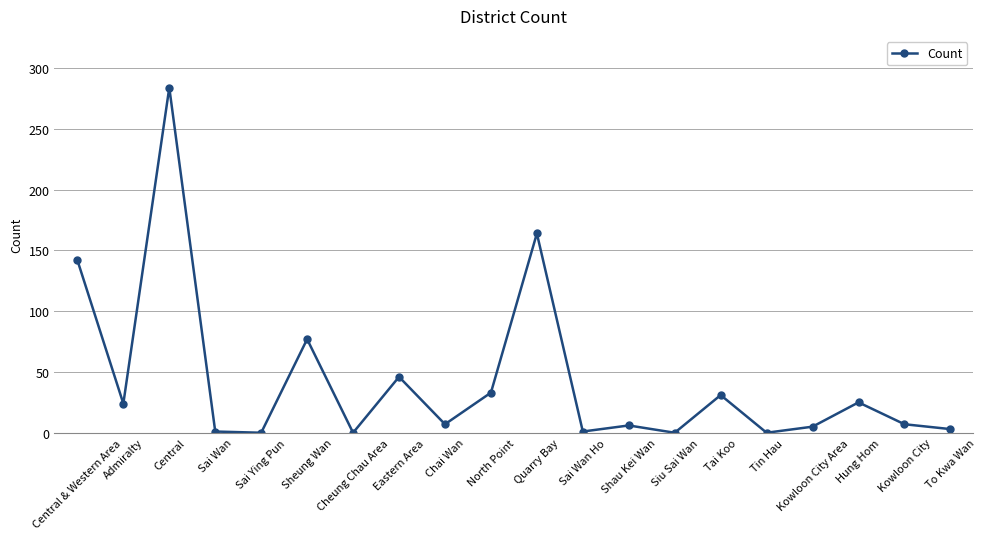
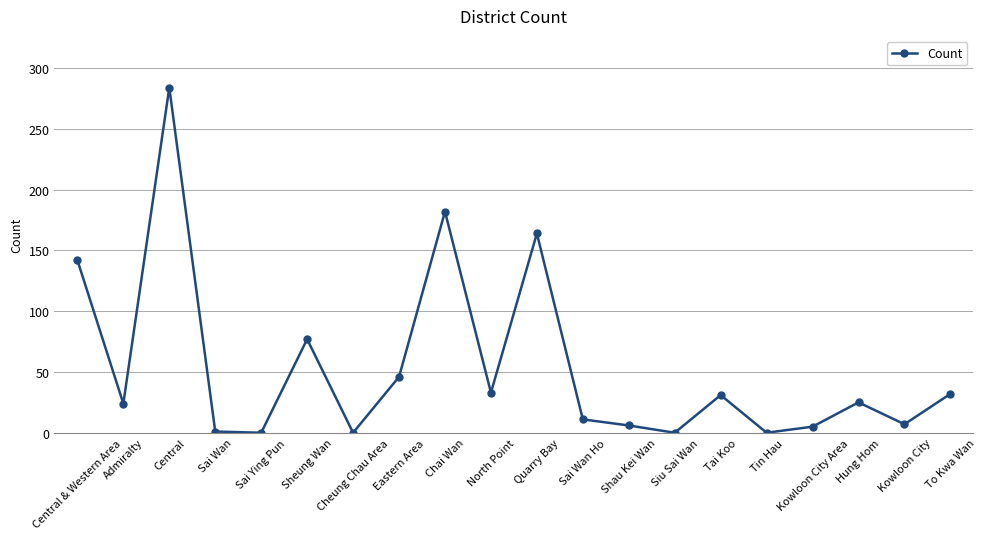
Chai Wan: 7 -> 182
Sai Wan Ho: 1 -> 11
To Kwa Wan: 3 -> 32
